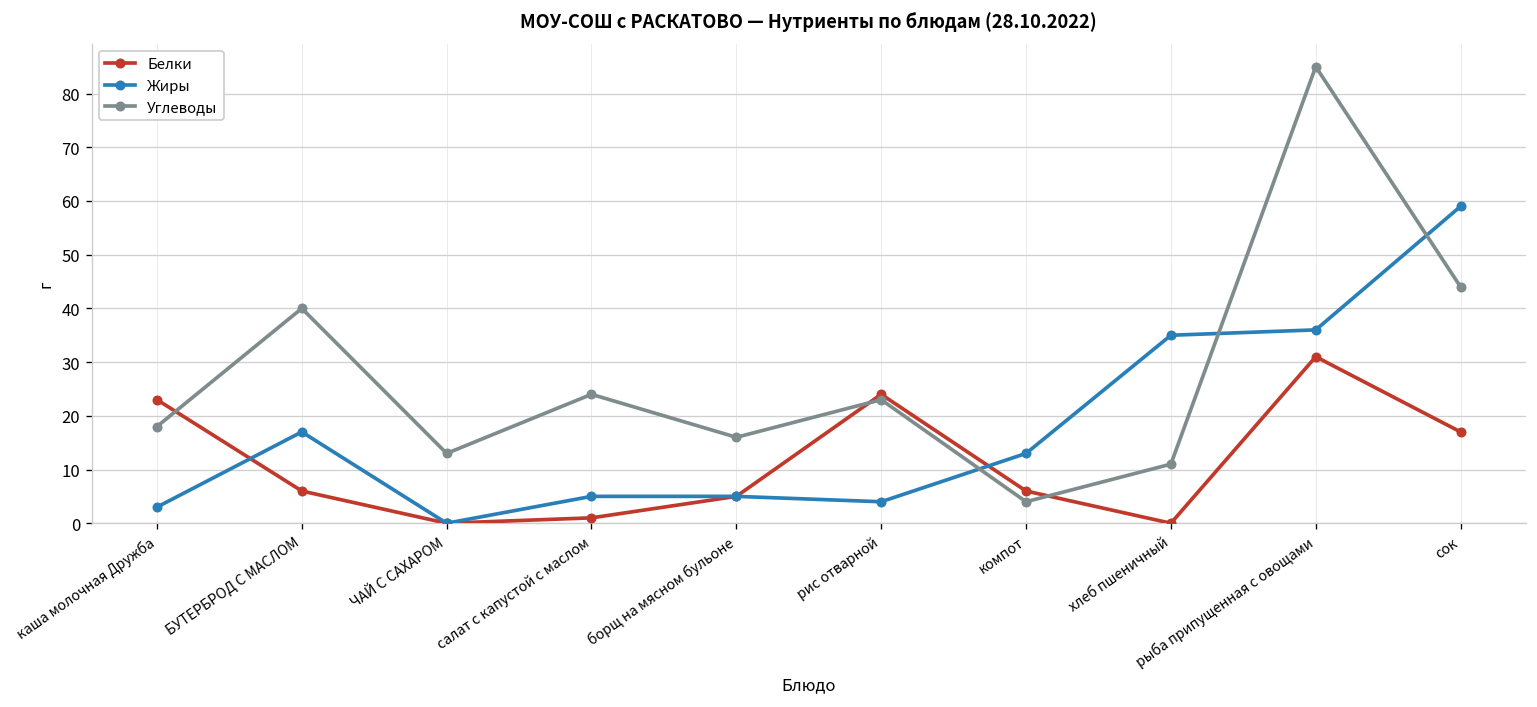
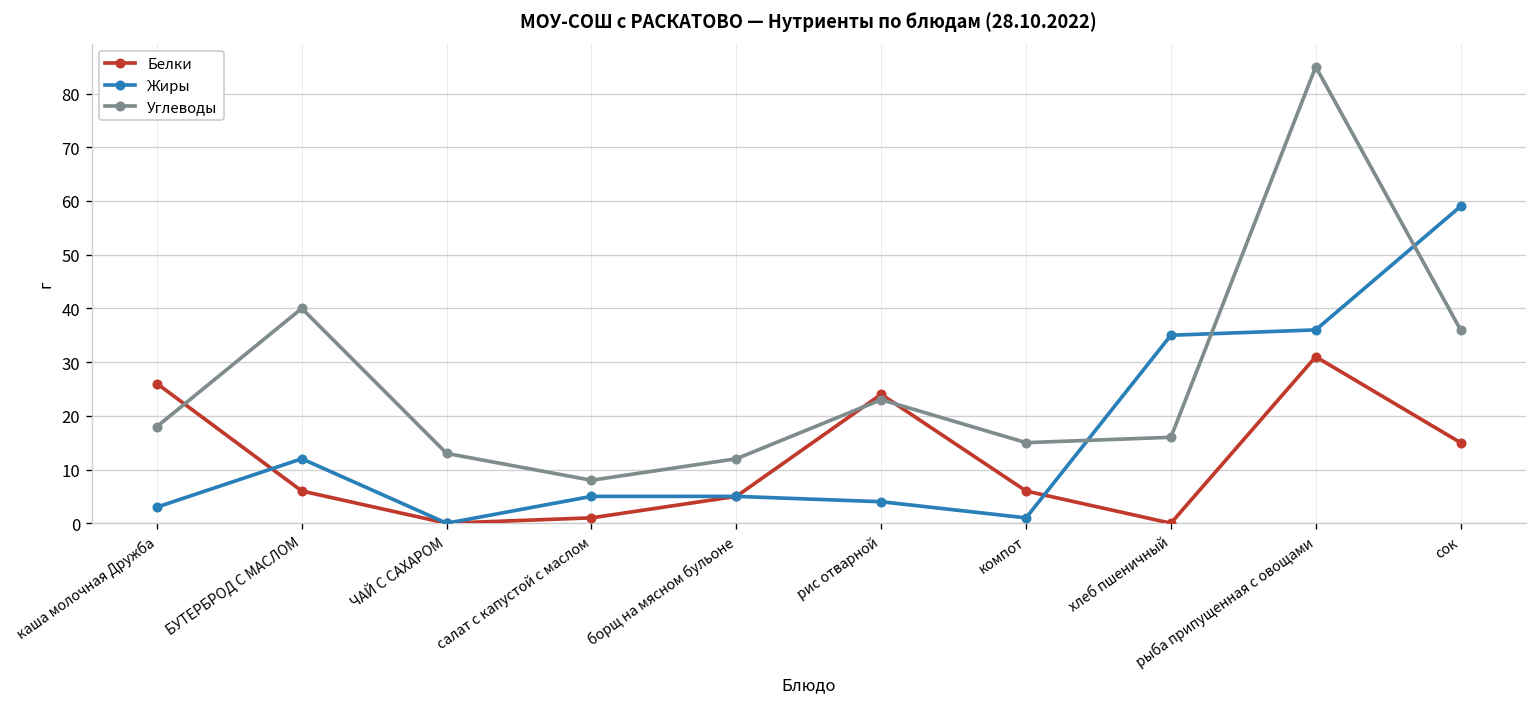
Белки, каша молочная Дружба: 23 -> 26
Жиры, БУТЕРБРОД С МАСЛОМ: 17 -> 12
Углеводы, салат с капустой с маслом: 24 -> 8
Углеводы, борщ на мясном бульоне: 16 -> 12
Жиры, компот: 13 -> 1
Углеводы, компот: 4 -> 15
Углеводы, хлеб пшеничный: 11 -> 16
Белки, сок: 17 -> 15
Углеводы, сок: 44 -> 36
